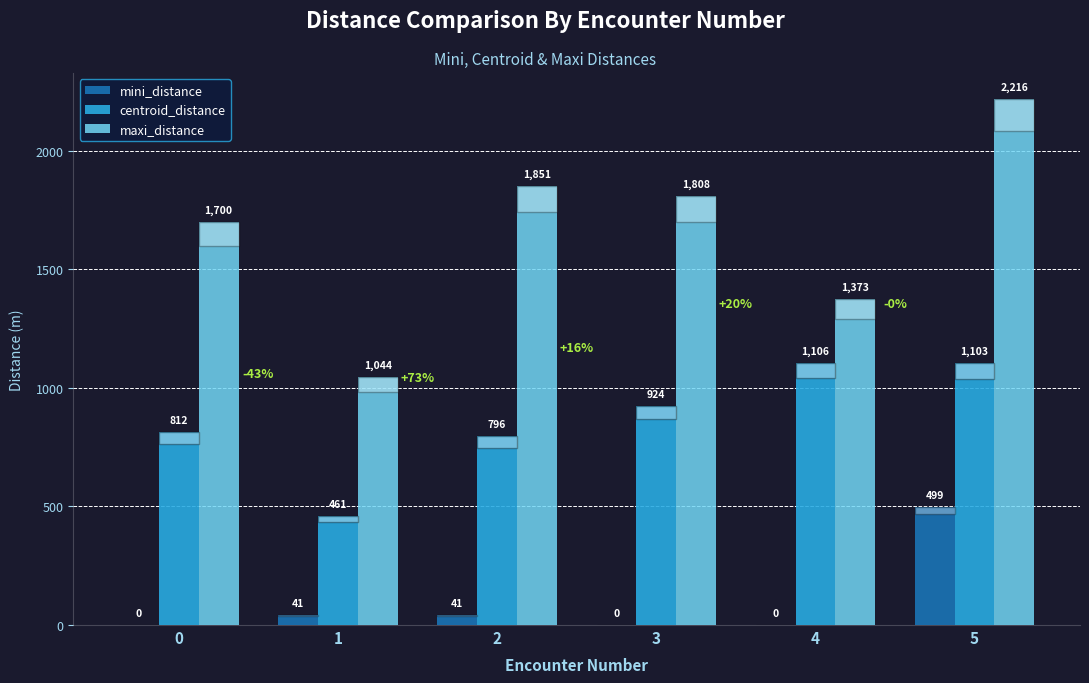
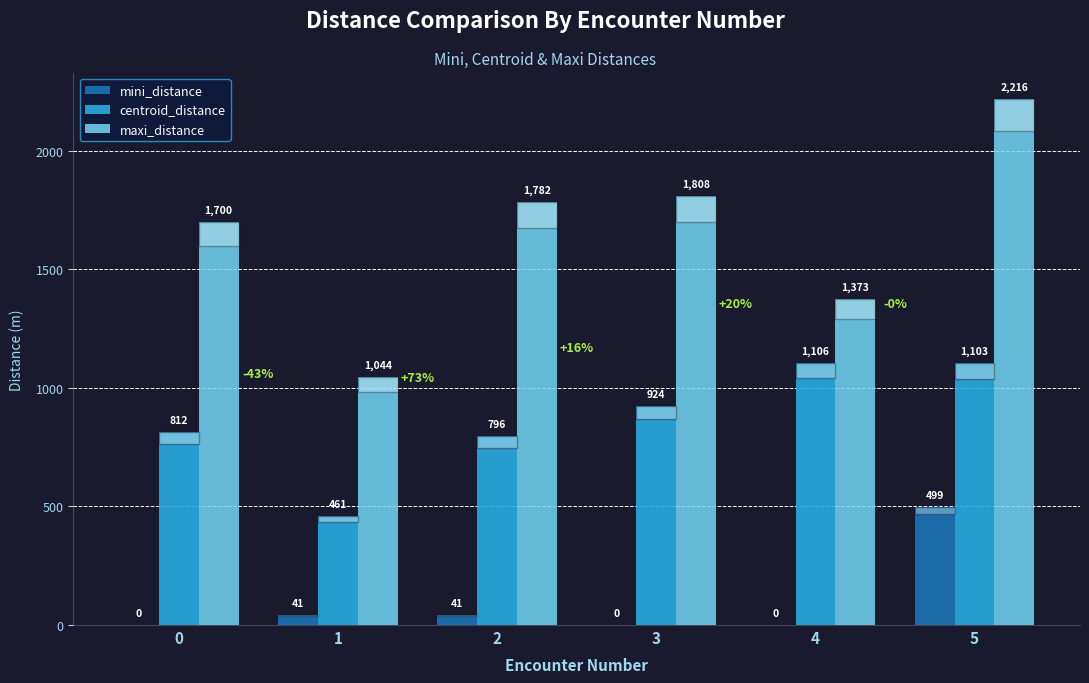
maxi_distance, 2: 1,851 -> 1,782
